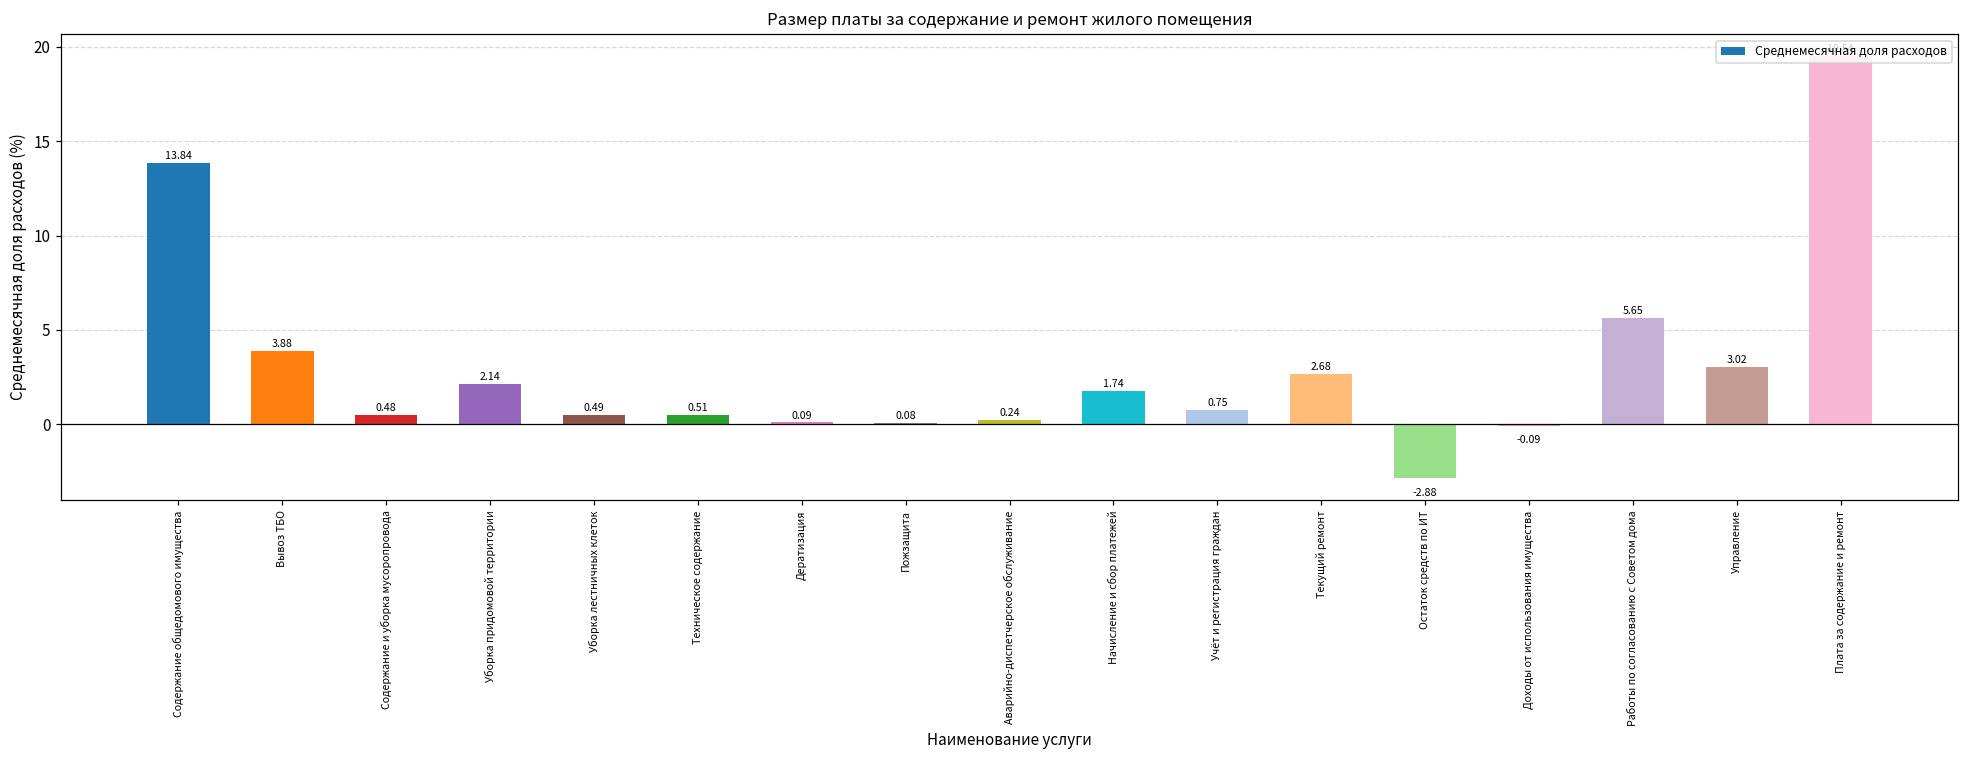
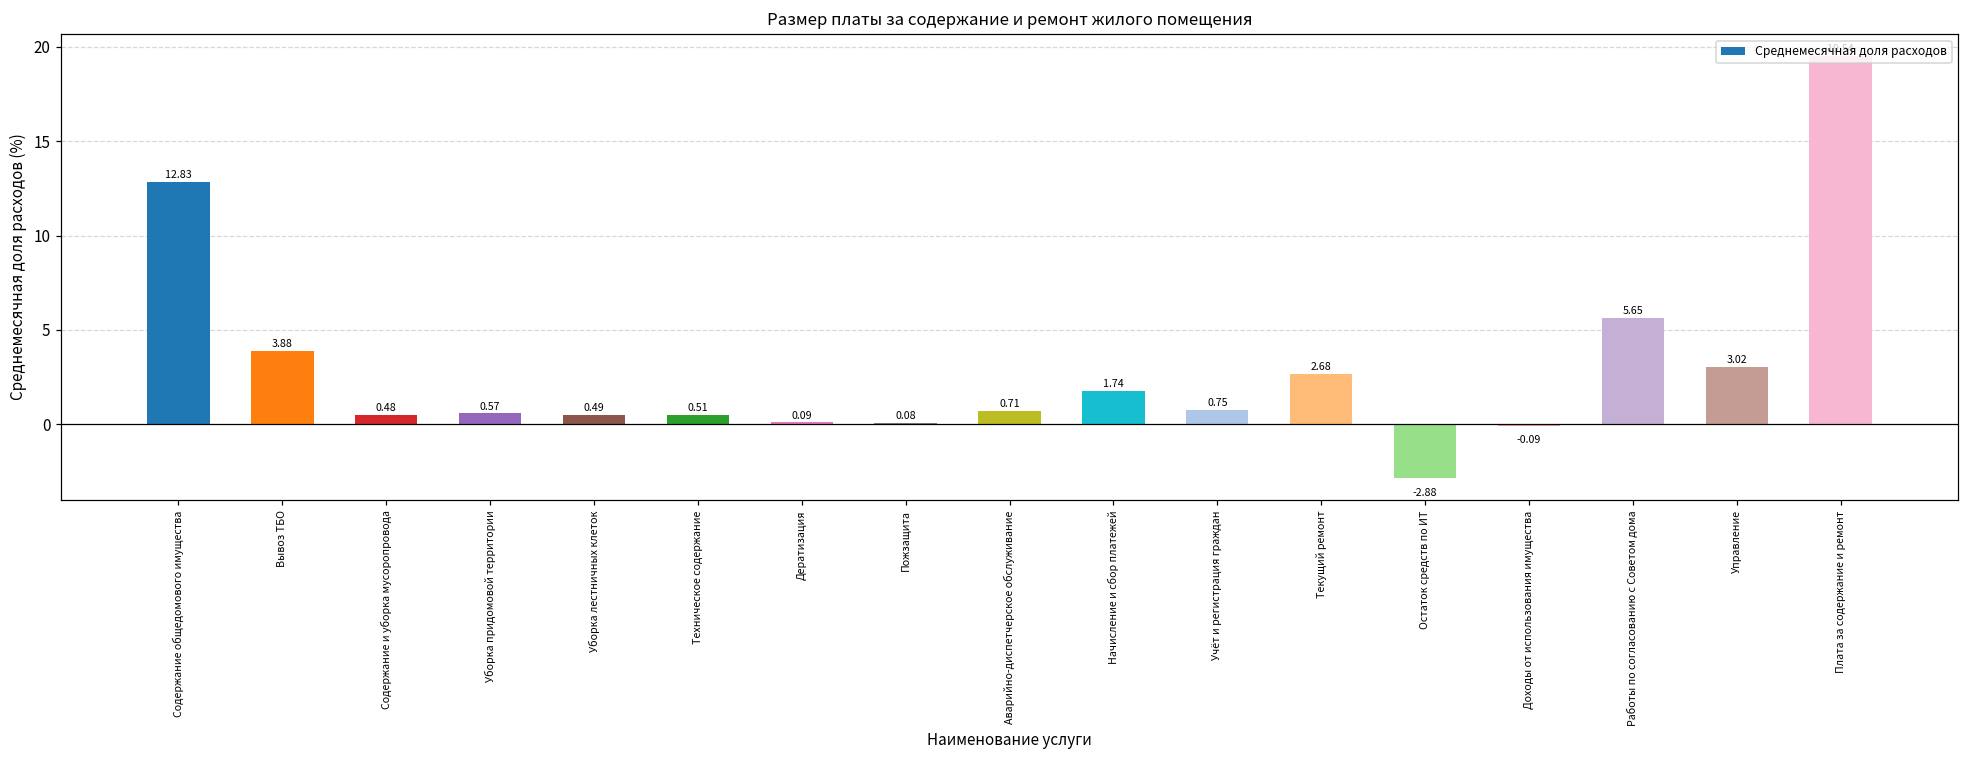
Содержание общедомового имущества: 13.84 -> 12.83
Уборка придомовой территории: 2.14 -> 0.57
Аварийно-диспетчерское обслуживание: 0.24 -> 0.71
